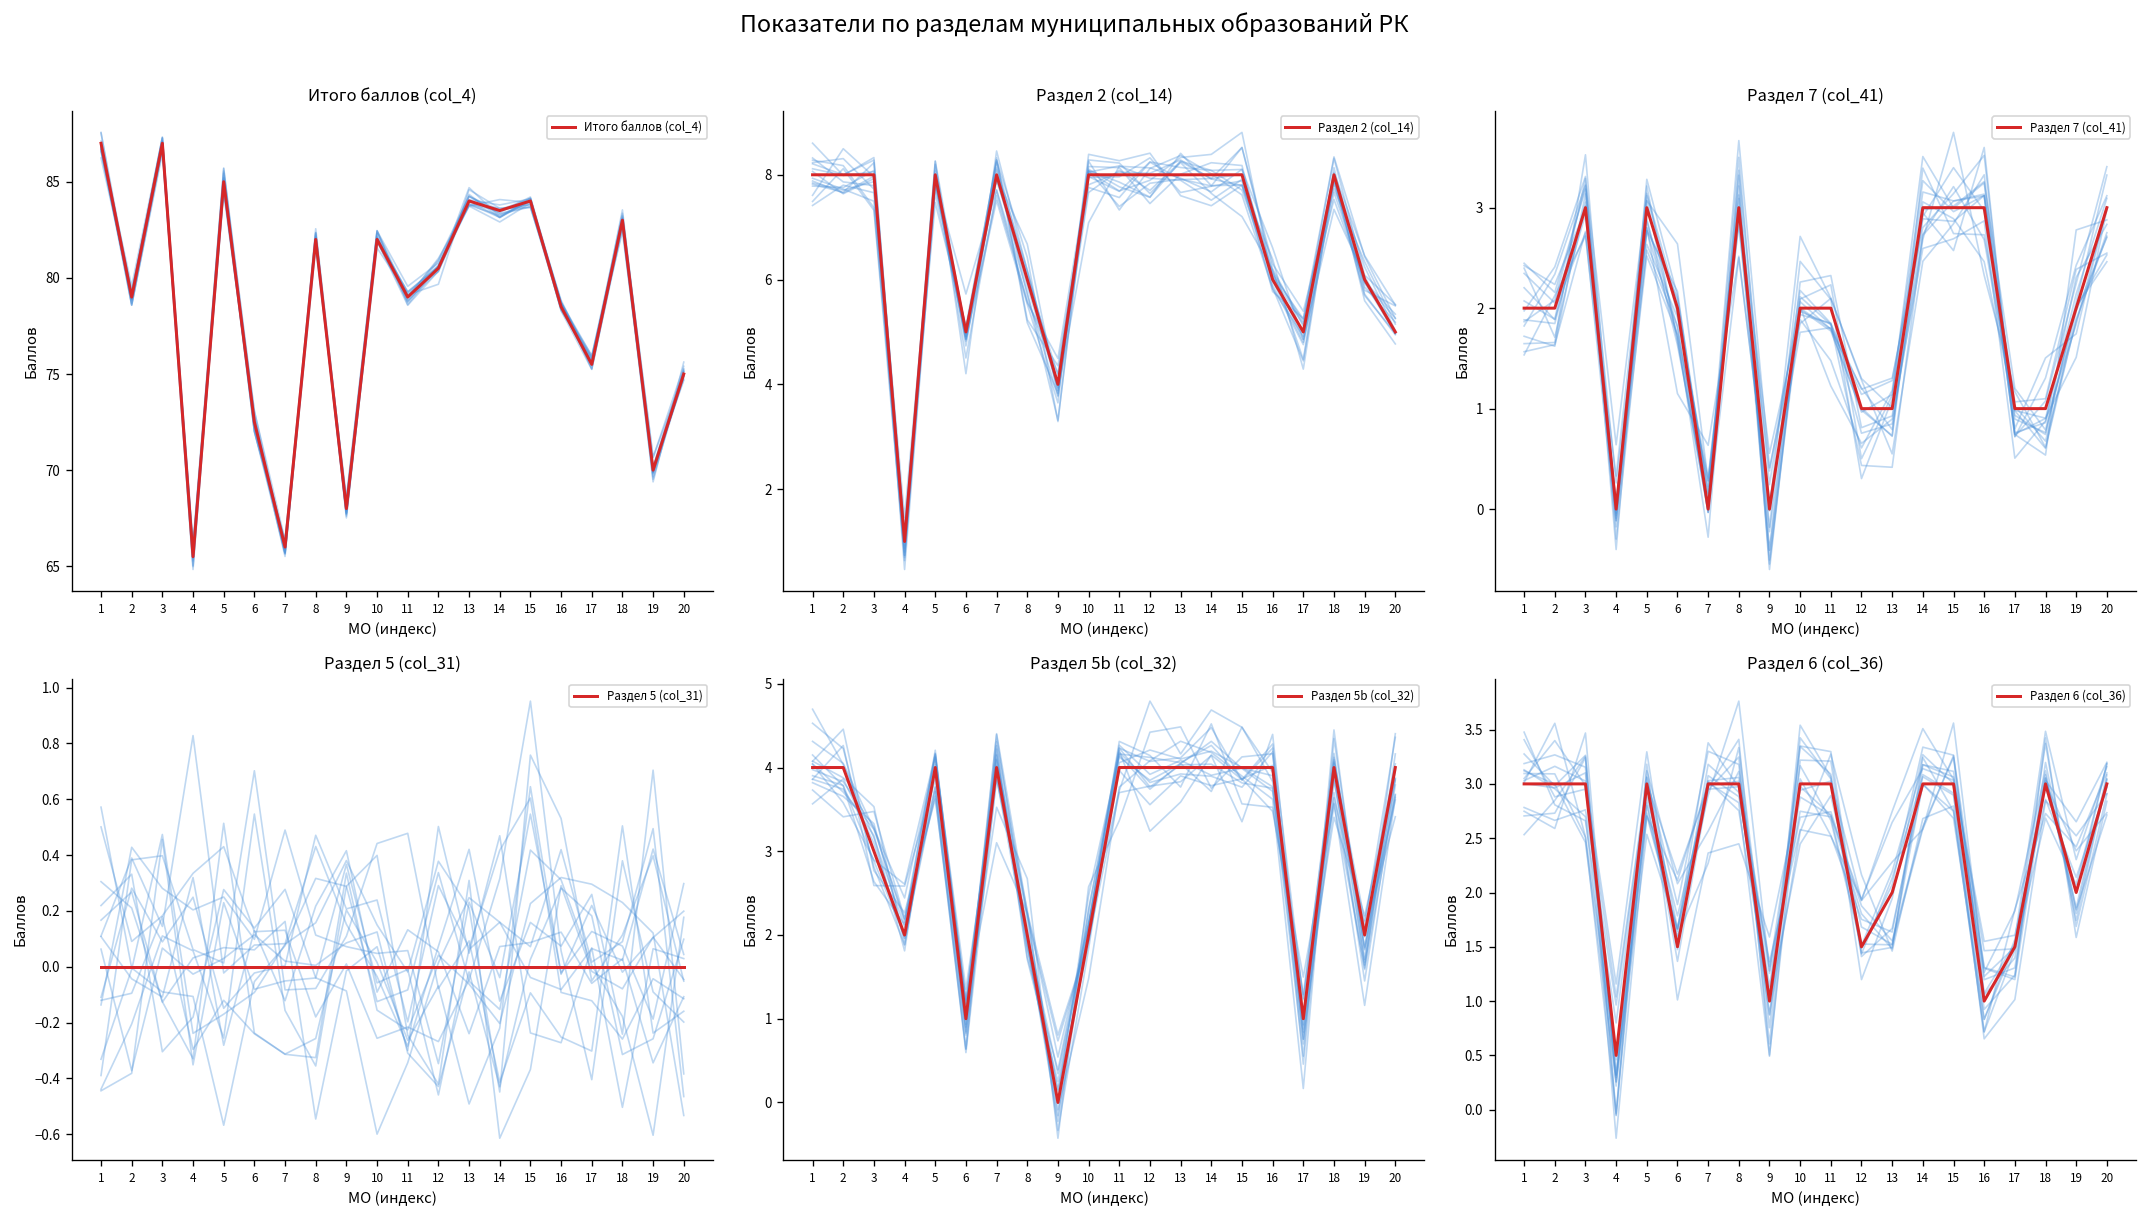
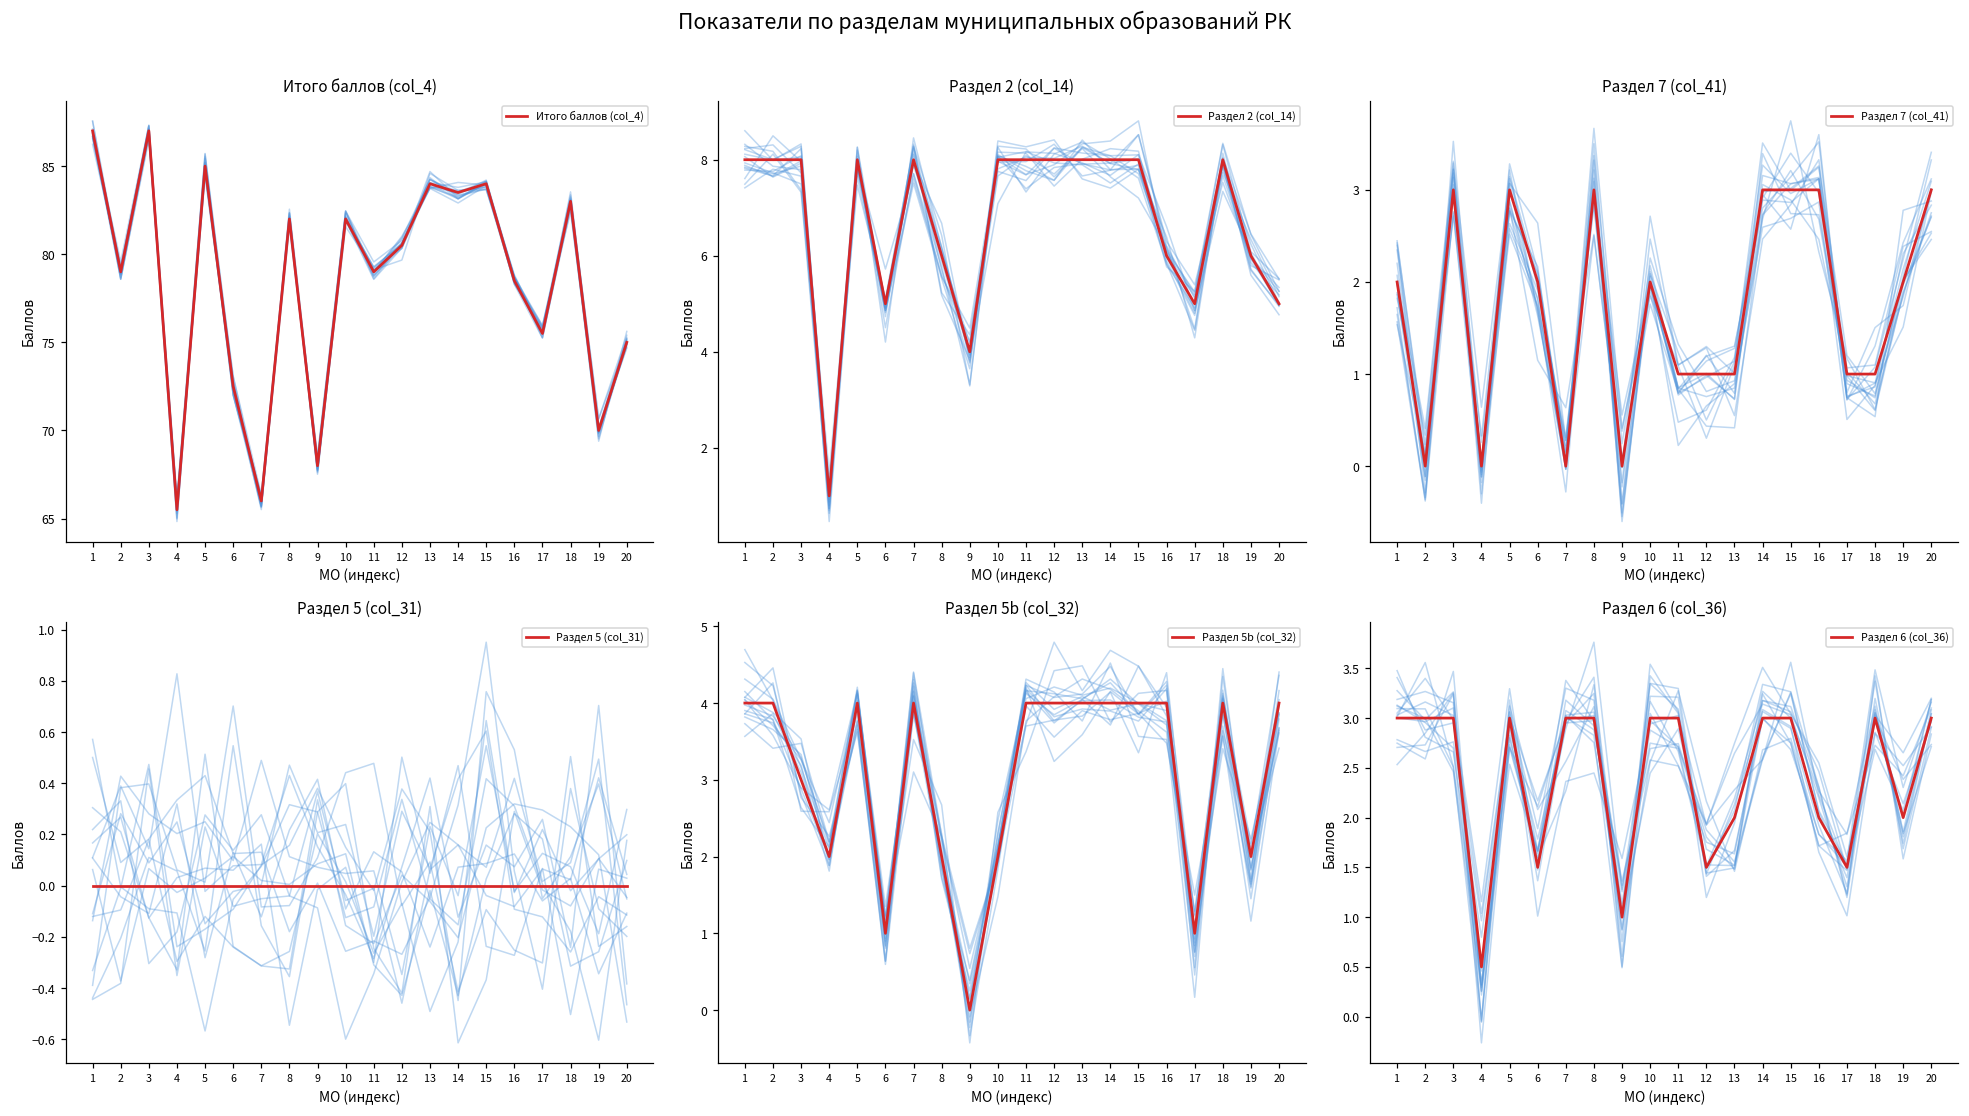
Раздел 7 (col_41), Раздел 7 (col_41), 2: 2 -> 0
Раздел 7 (col_41), Раздел 7 (col_41), 11: 2 -> 1
Раздел 6 (col_36), Раздел 6 (col_36), 16: 1 -> 2
